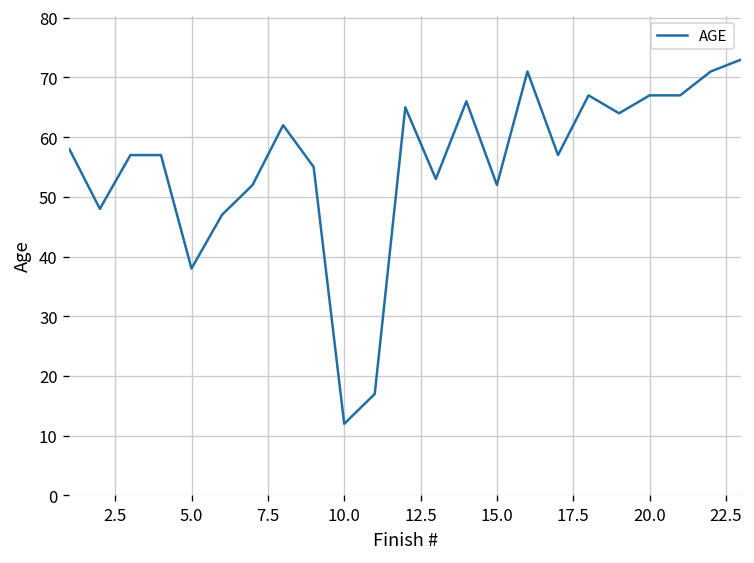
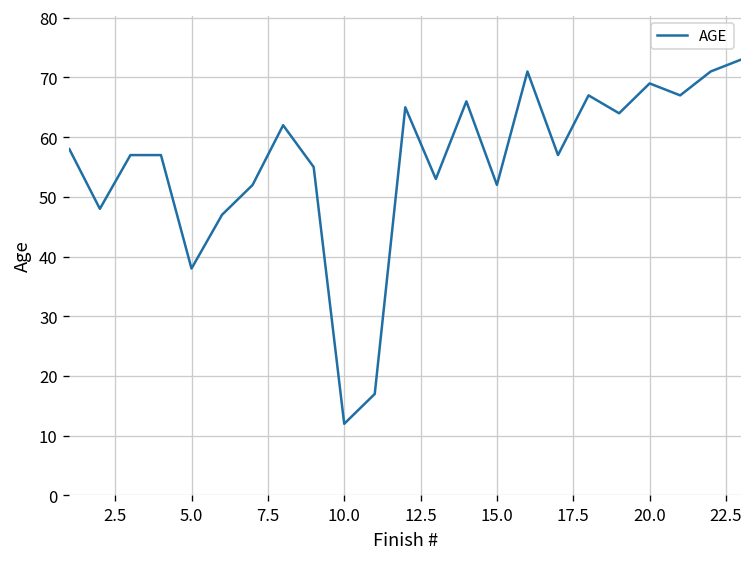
20.0: 67 -> 69
